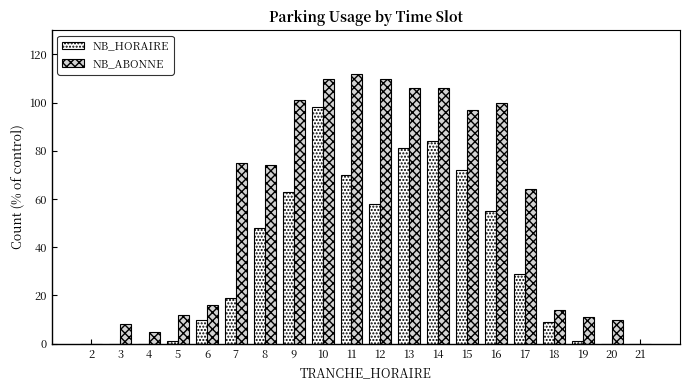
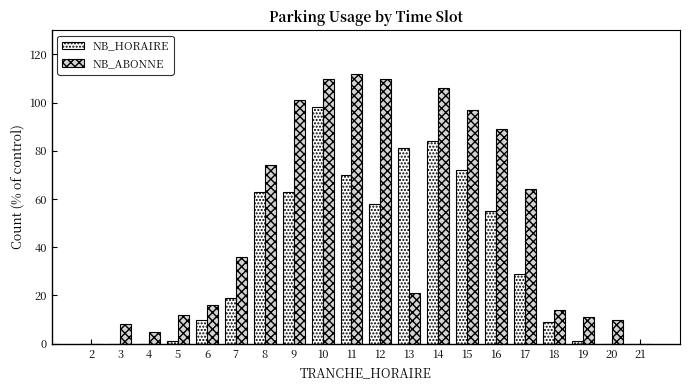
NB_ABONNE, 7: 75 -> 36
NB_HORAIRE, 8: 48 -> 63
NB_ABONNE, 13: 106 -> 21
NB_ABONNE, 16: 100 -> 89
